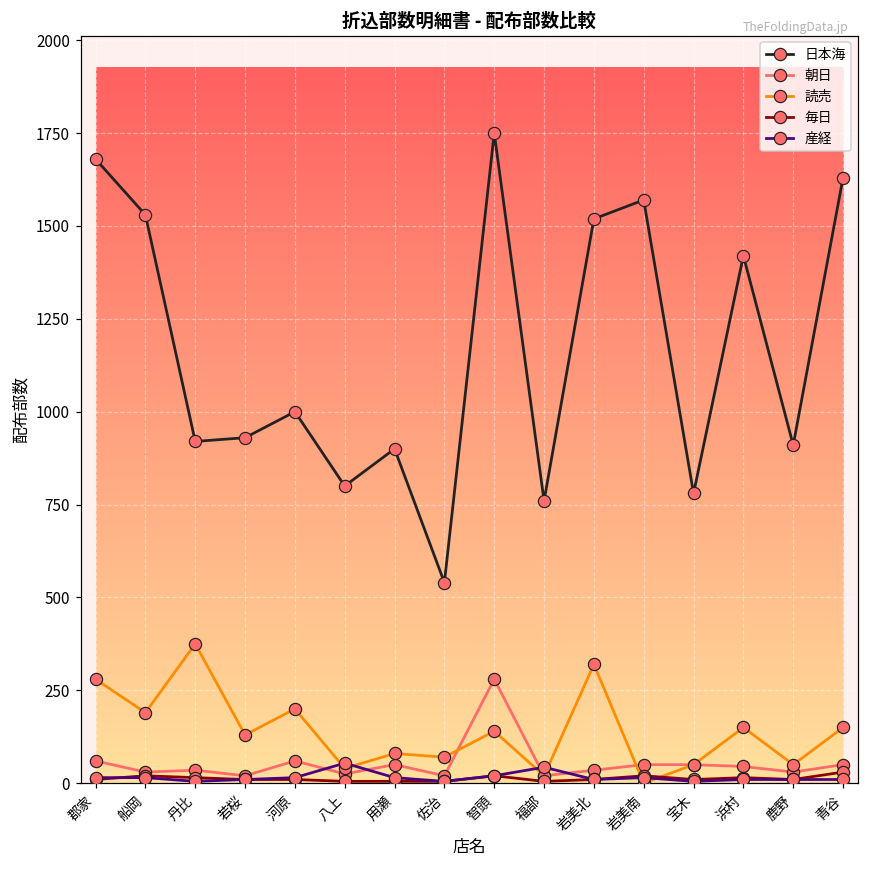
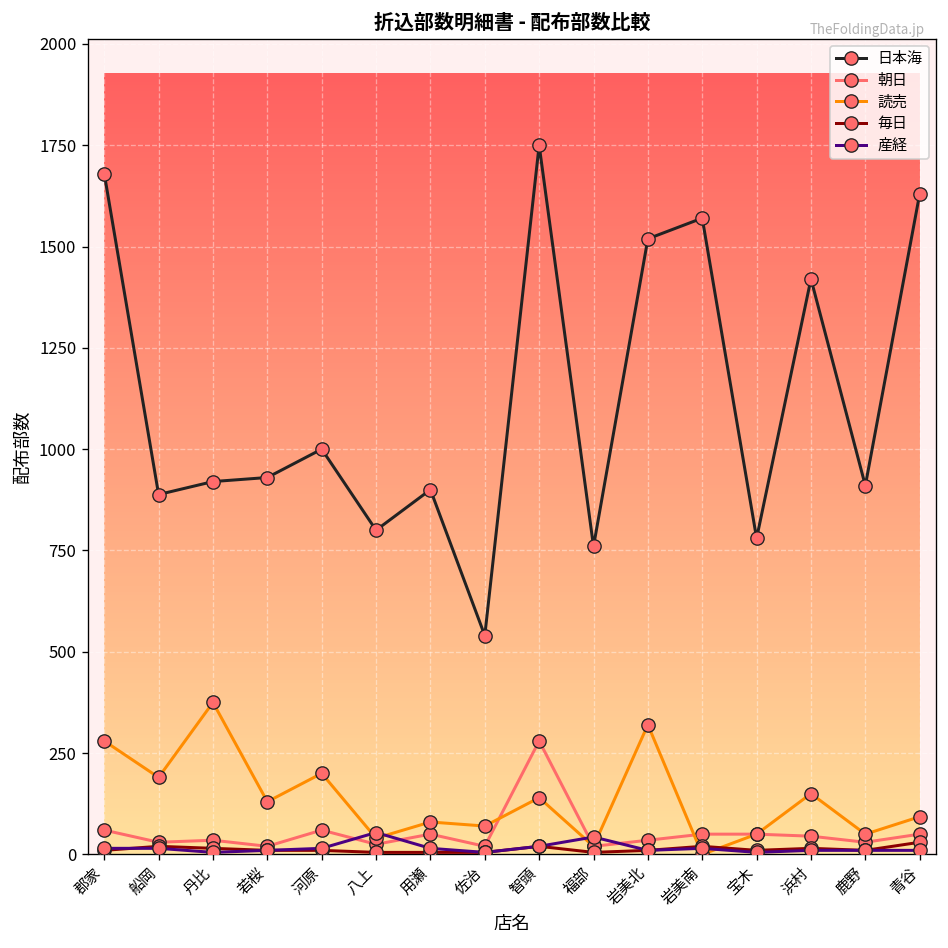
日本海, 船岡: 1530 -> 890
読売, 青谷: 150 -> 90
